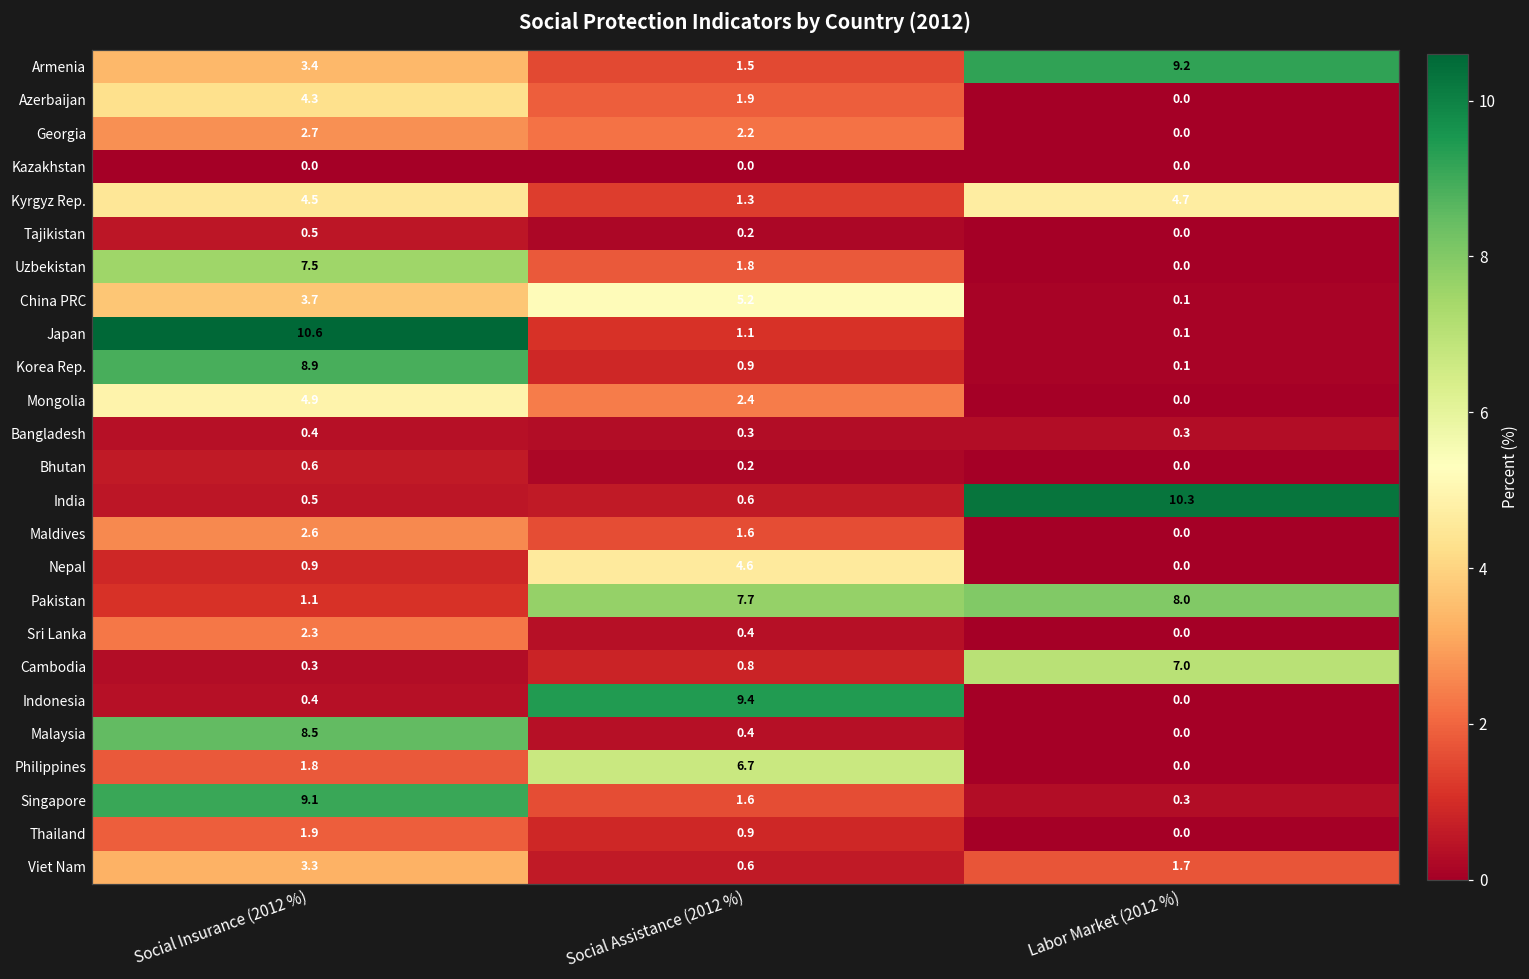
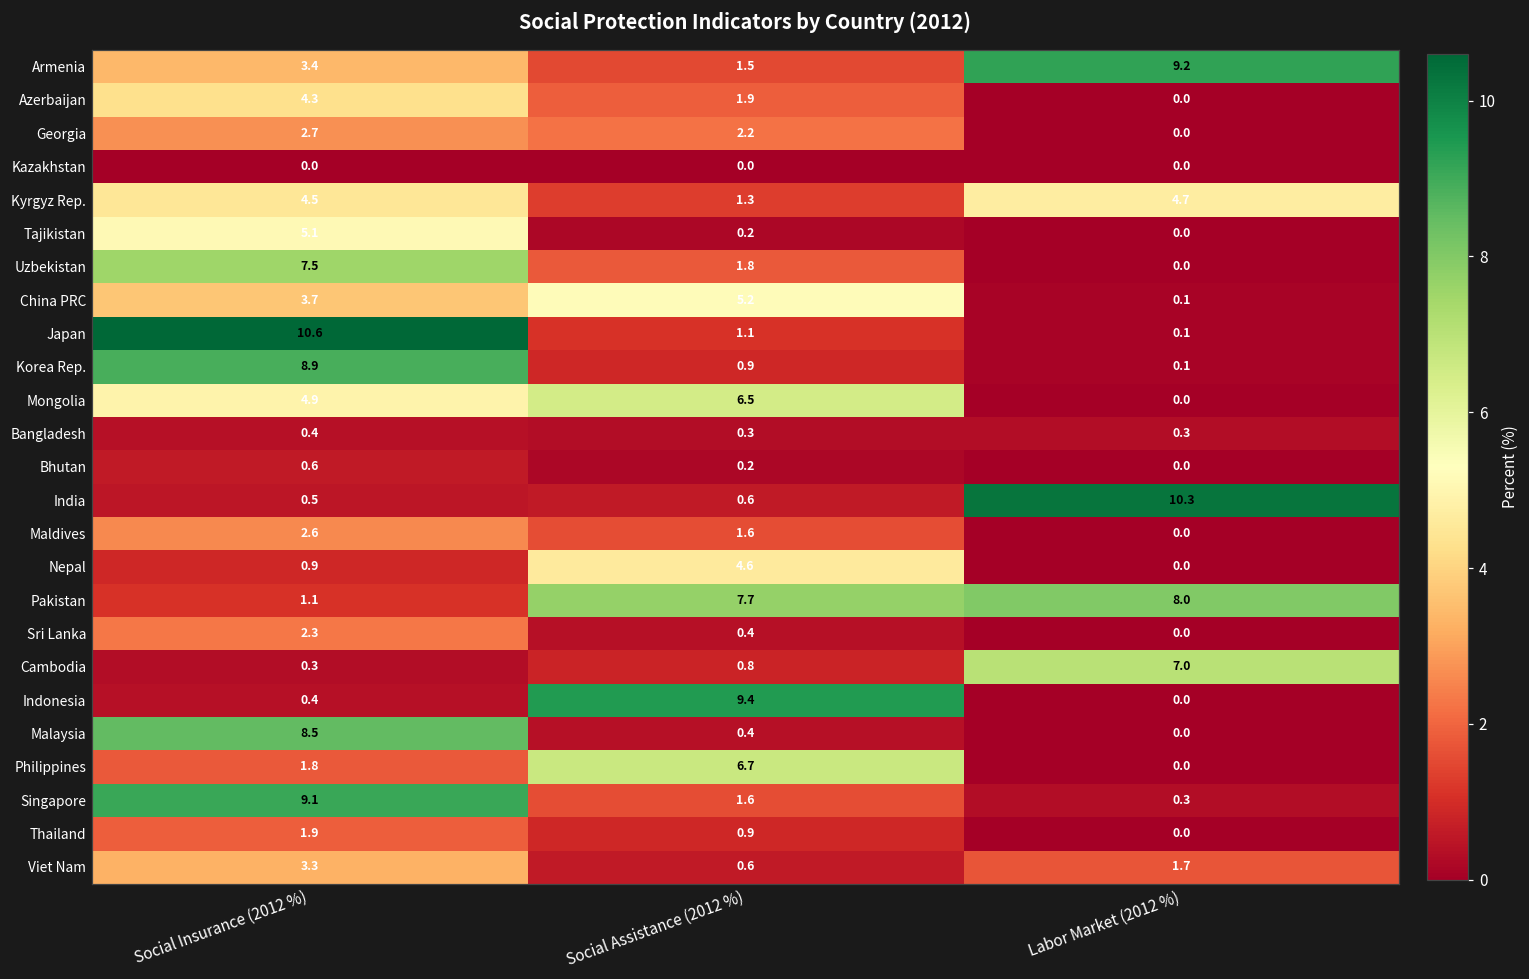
Tajikistan, Social Insurance (2012 %): 0.5 -> 5.1
Mongolia, Social Assistance (2012 %): 2.4 -> 6.5
